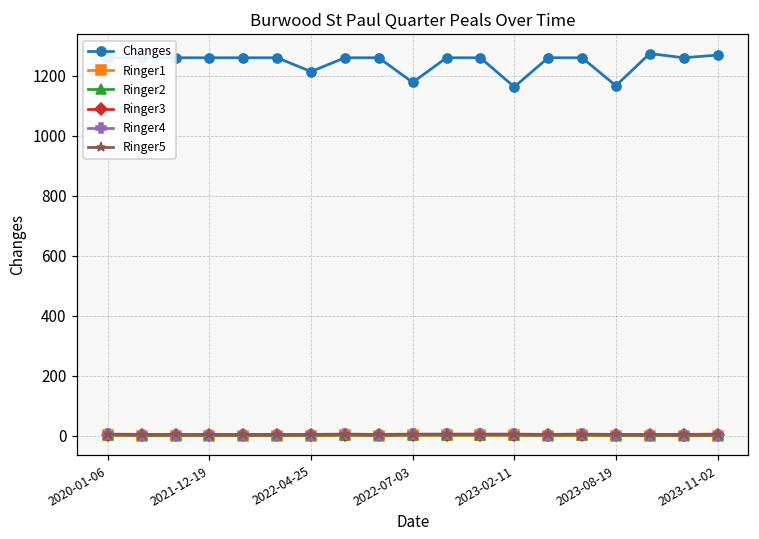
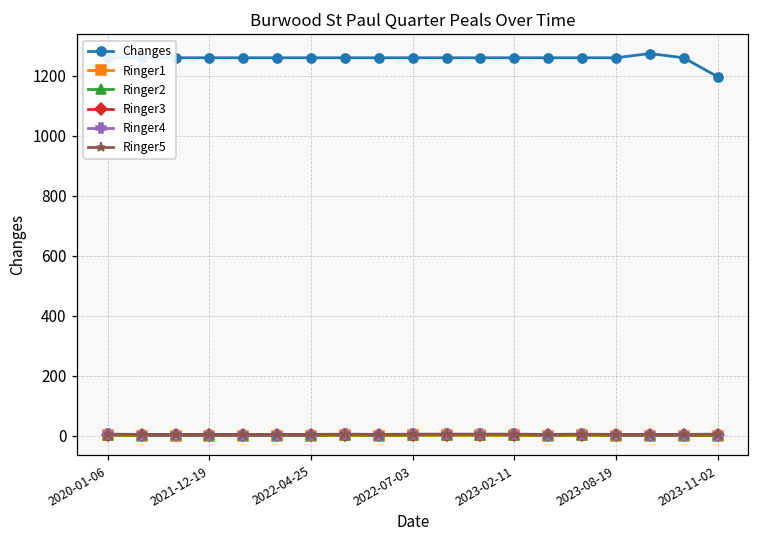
Changes, 2022-04-25: 1210 -> 1260
Changes, 2022-07-03: 1180 -> 1260
Changes, 2023-02-11: 1160 -> 1260
Changes, 2023-08-19: 1170 -> 1260
Changes, 2023-11-02: 1270 -> 1200
